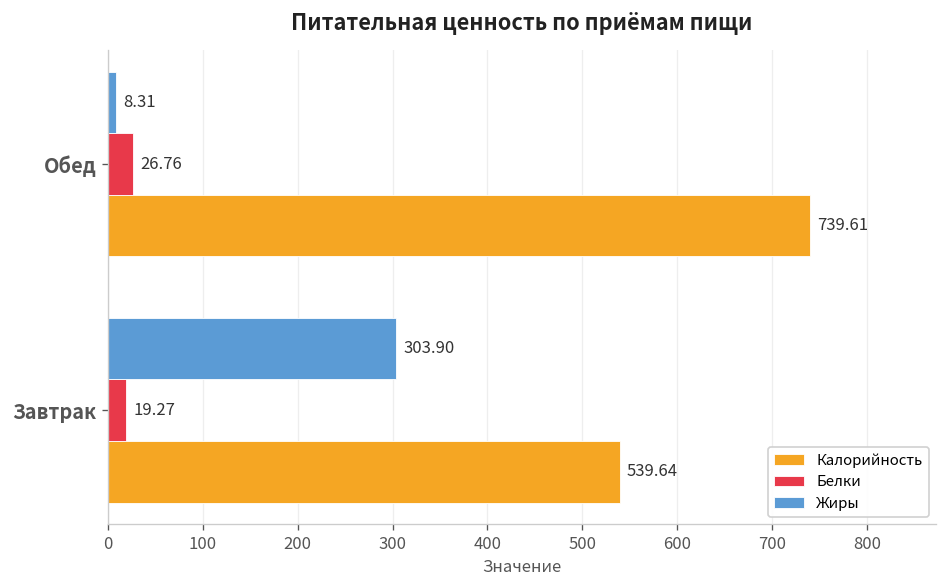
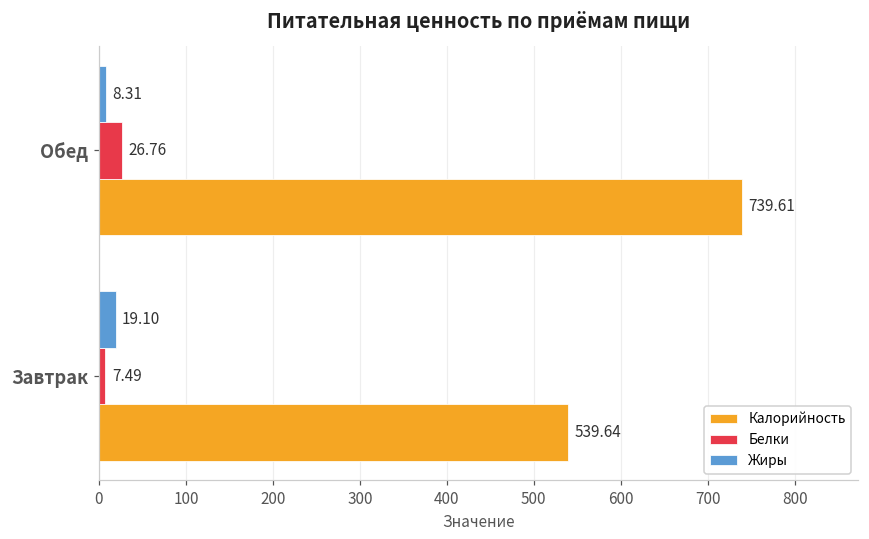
Жиры, Завтрак: 303.90 -> 19.10
Белки, Завтрак: 19.27 -> 7.49
